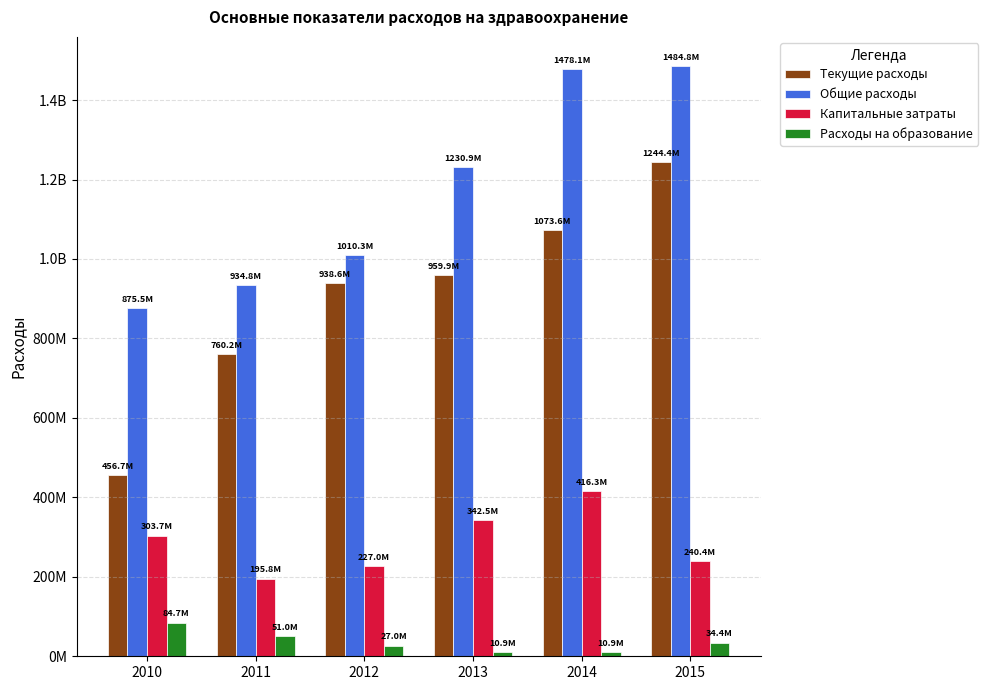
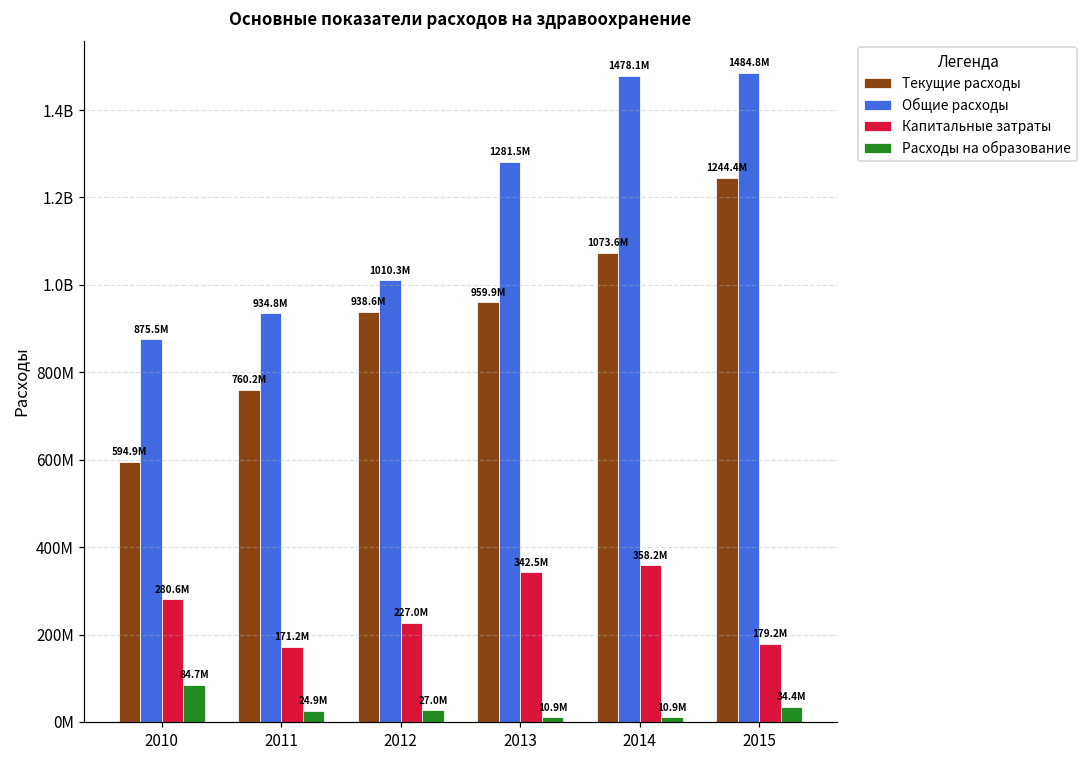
Текущие расходы, 2010: 456.7M -> 594.9M
Капитальные затраты, 2010: 303.7M -> 280.6M
Капитальные затраты, 2011: 195.8M -> 171.2M
Расходы на образование, 2011: 51.0M -> 24.9M
Общие расходы, 2013: 1230.9M -> 1281.5M
Капитальные затраты, 2014: 416.3M -> 358.2M
Капитальные затраты, 2015: 240.4M -> 179.2M
